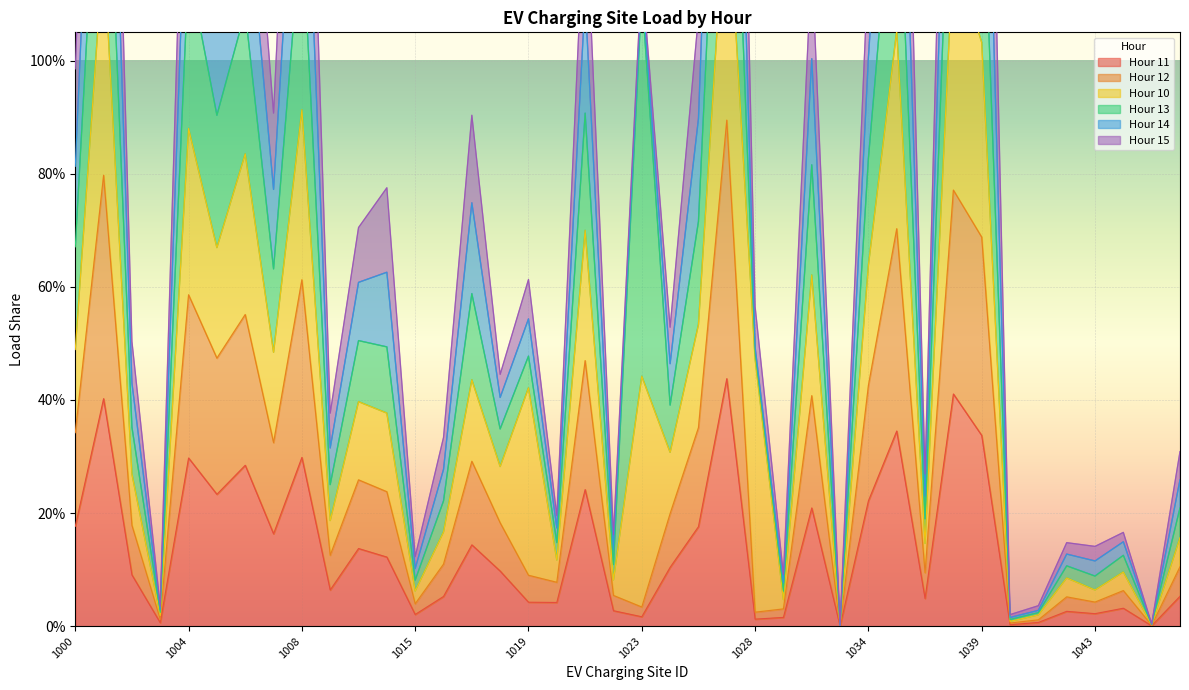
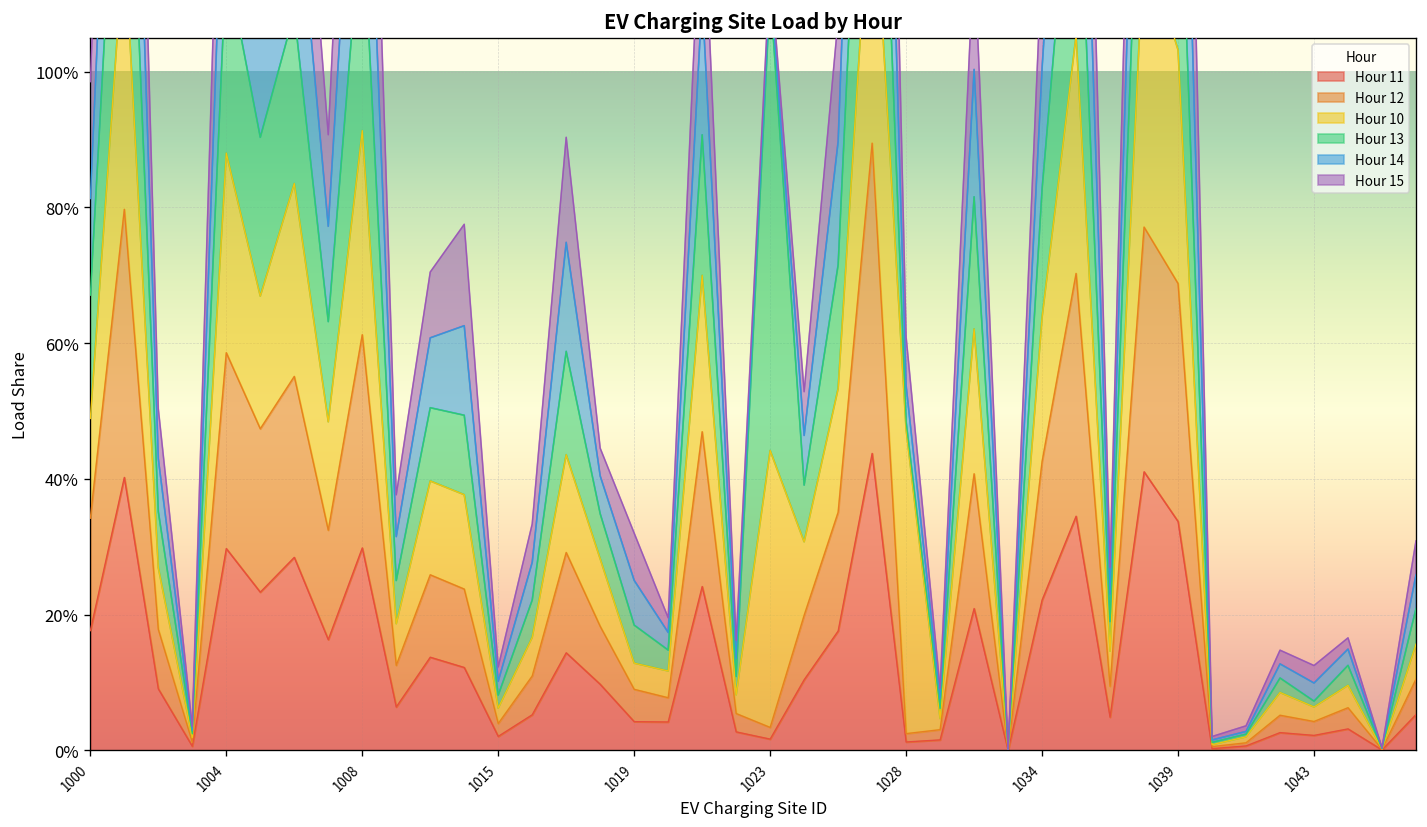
Hour 10, 1019: 33% -> 4%
Hour 14, 1028: 1% -> 5%
Hour 13, 1043: 2% -> 1%
